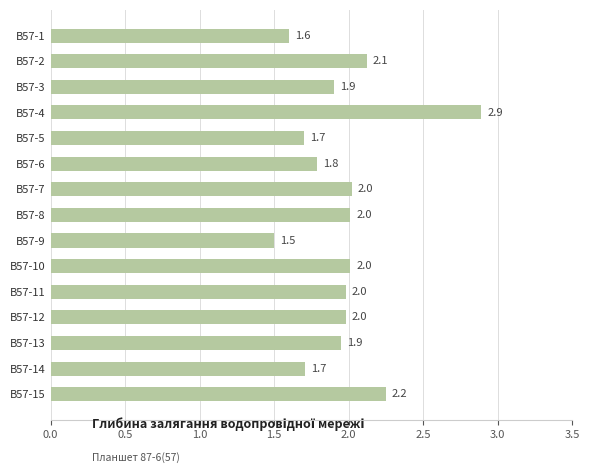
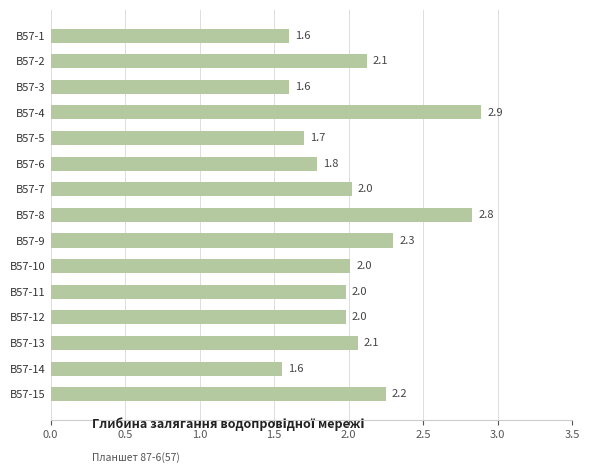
В57-3: 1.9 -> 1.6
В57-8: 2.0 -> 2.8
В57-9: 1.5 -> 2.3
В57-13: 1.9 -> 2.1
В57-14: 1.7 -> 1.6
